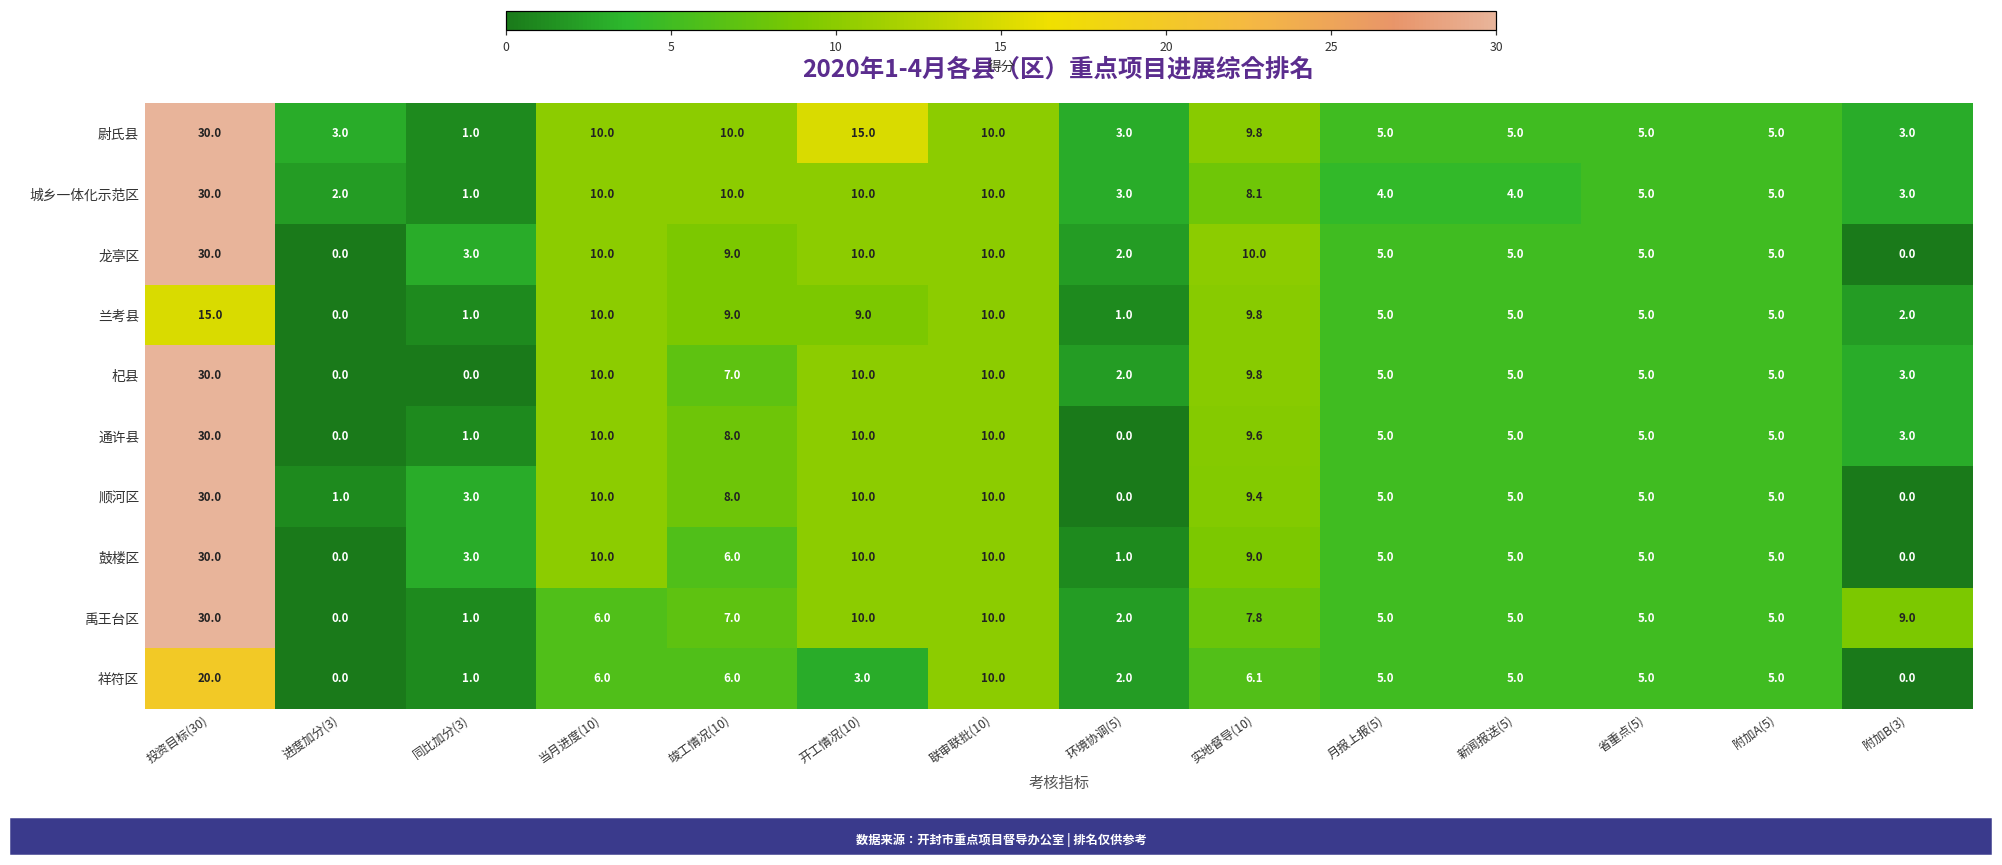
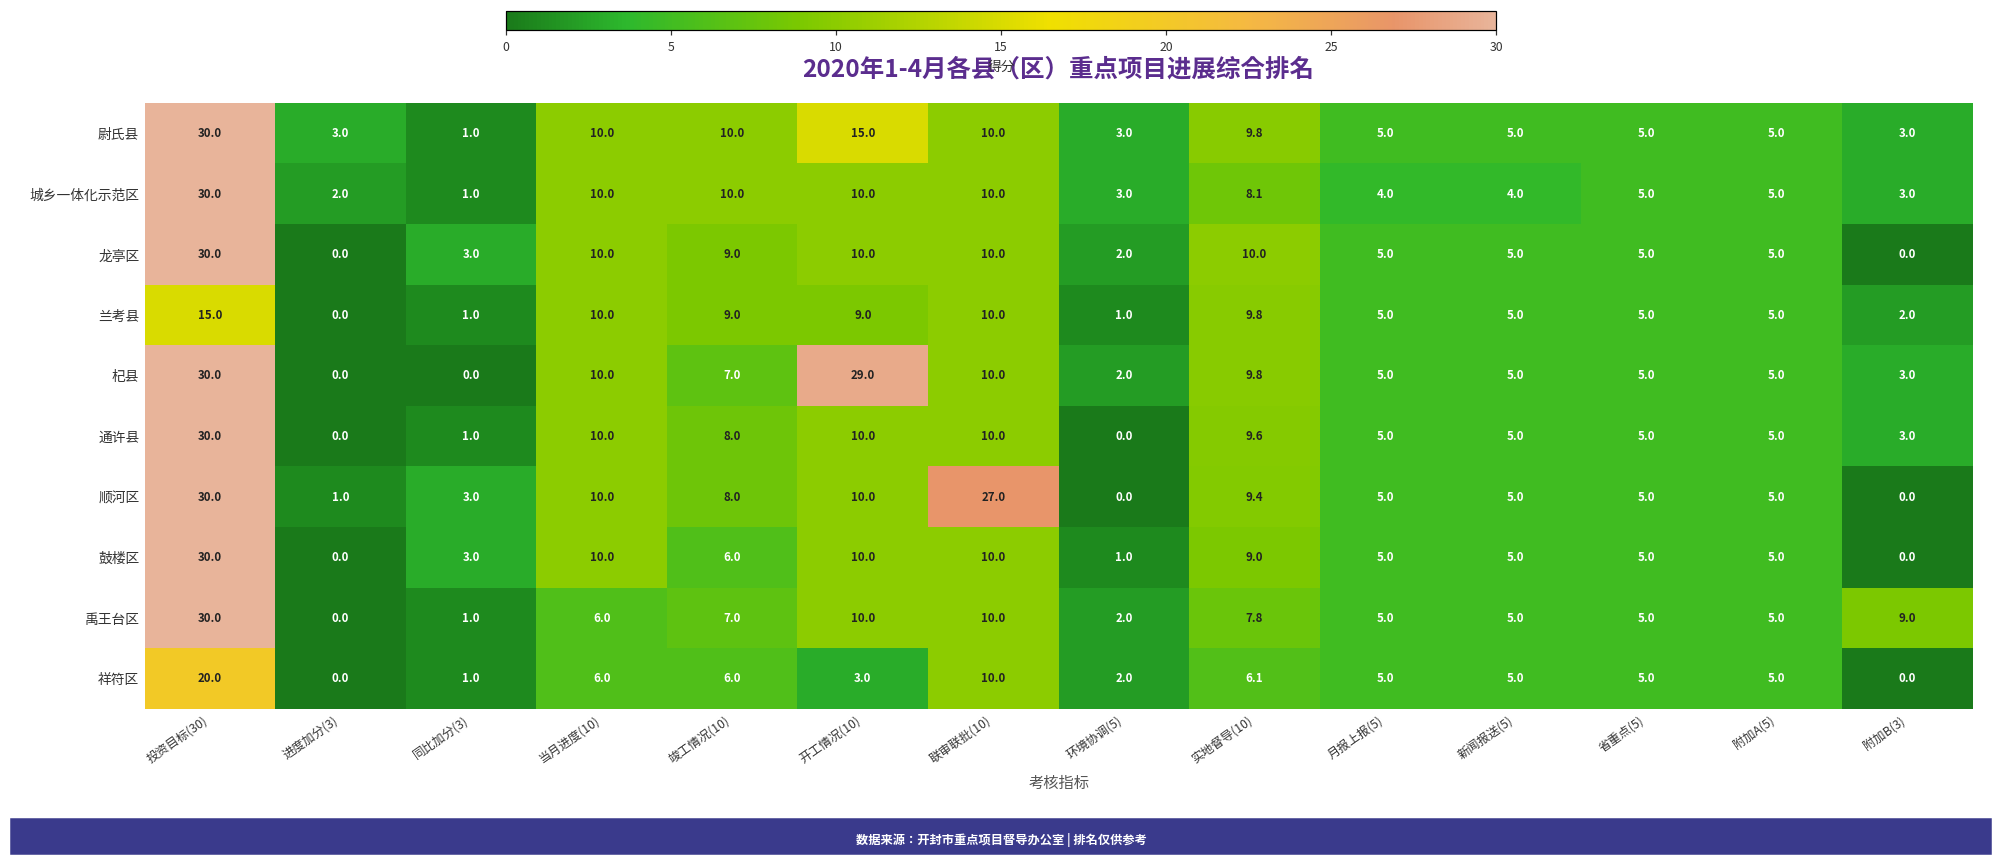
杞县, 开工情况(10): 10.0 -> 29.0
顺河区, 联审联批(10): 10.0 -> 27.0
